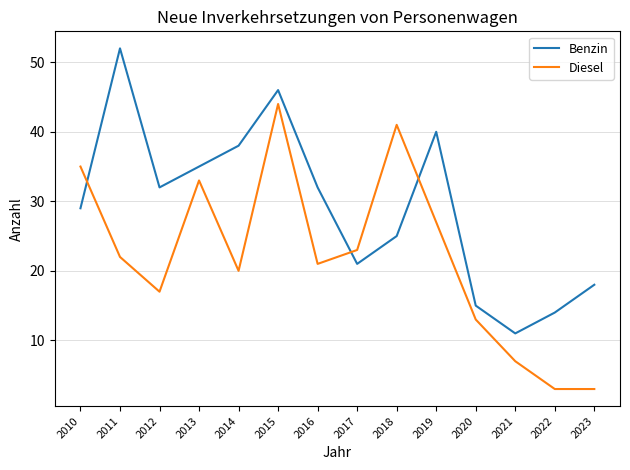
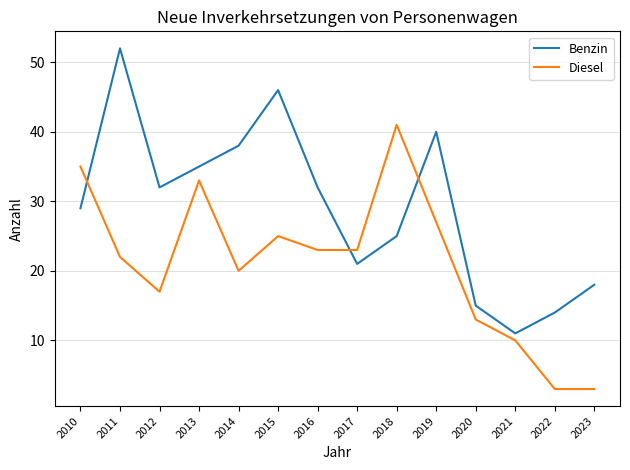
Diesel, 2015: 44 -> 25
Diesel, 2016: 21 -> 23
Diesel, 2021: 7 -> 10
